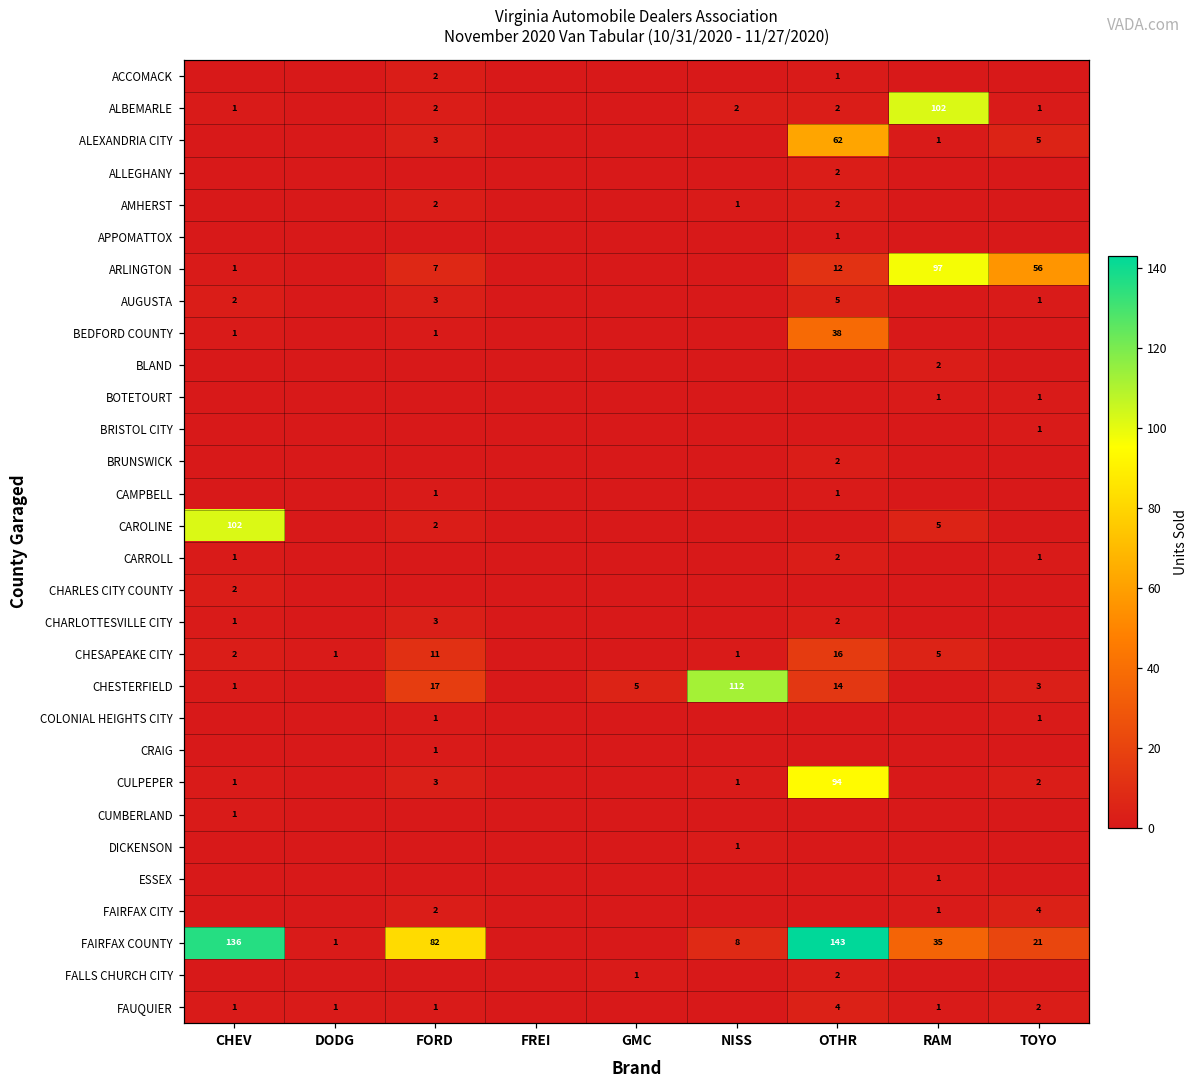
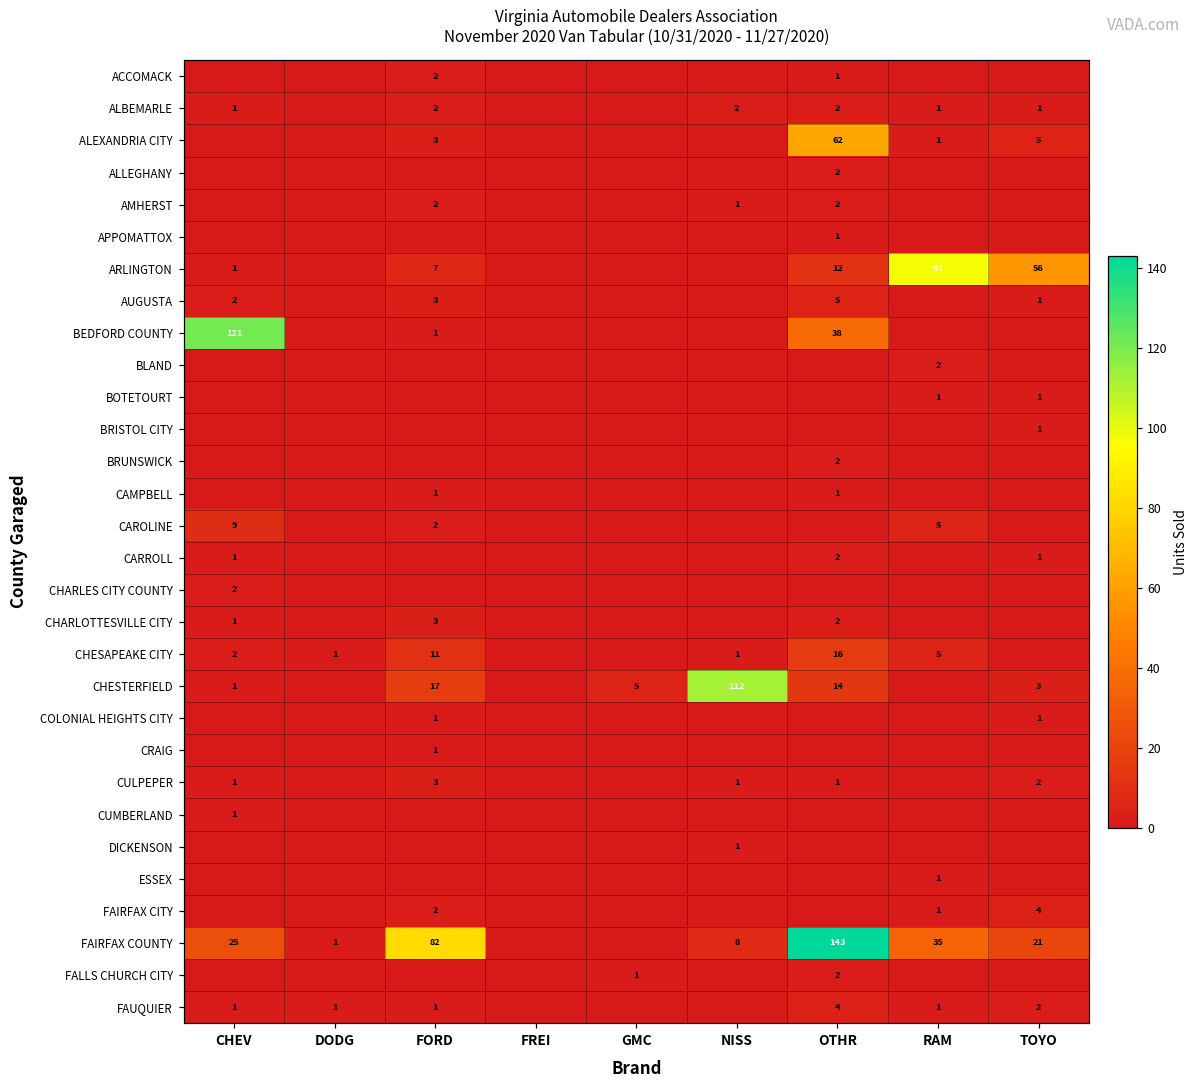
ALBEMARLE, RAM: 102 -> 1
BEDFORD COUNTY, CHEV: 1 -> 121
CAROLINE, CHEV: 102 -> 9
CULPEPER, OTHR: 94 -> 1
FAIRFAX COUNTY, CHEV: 136 -> 25
